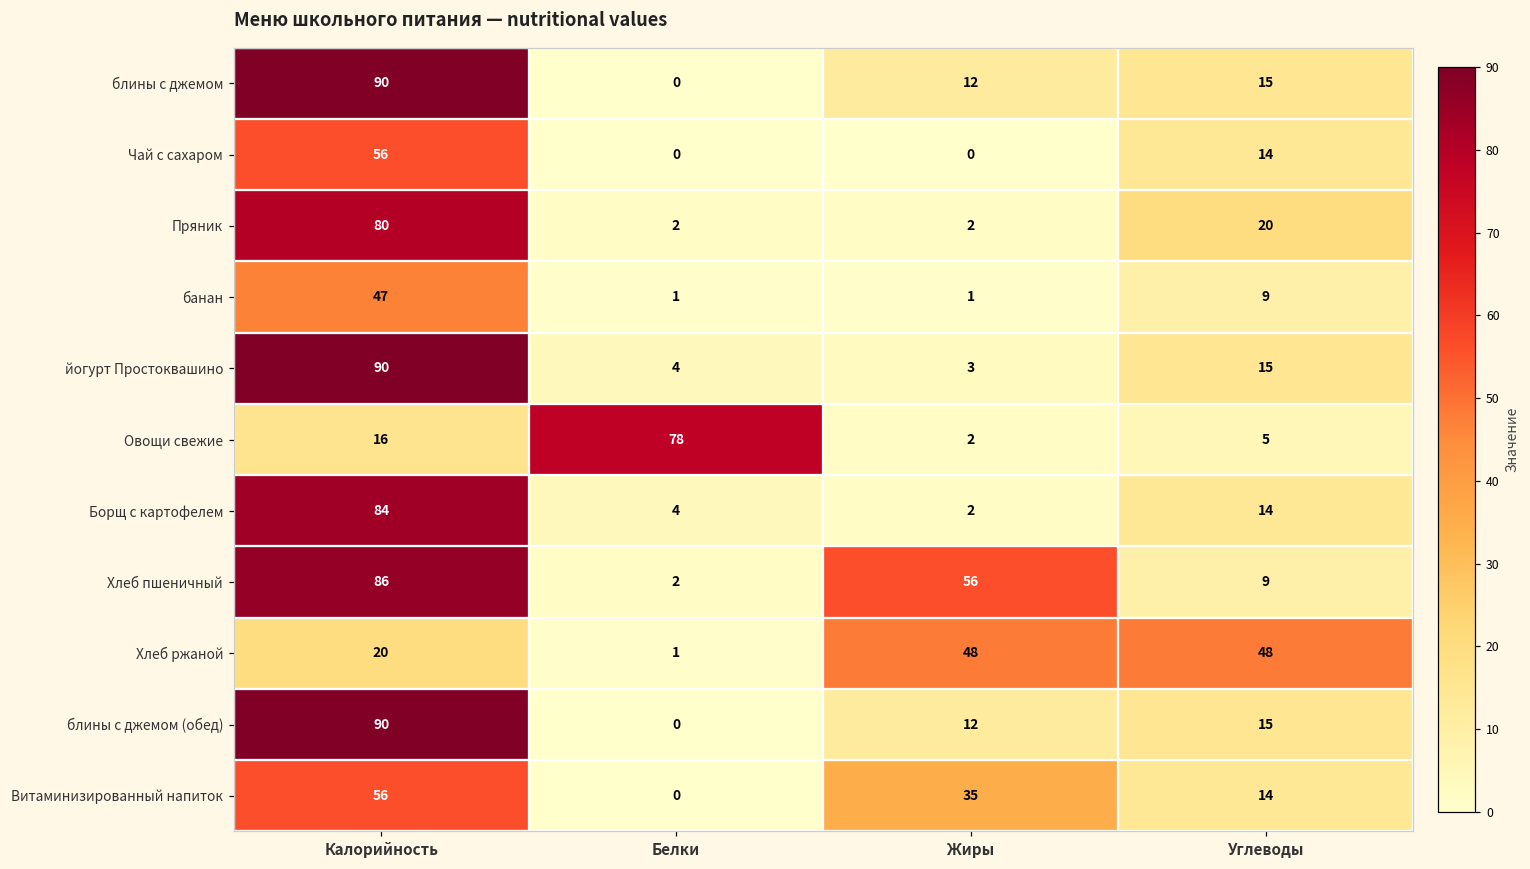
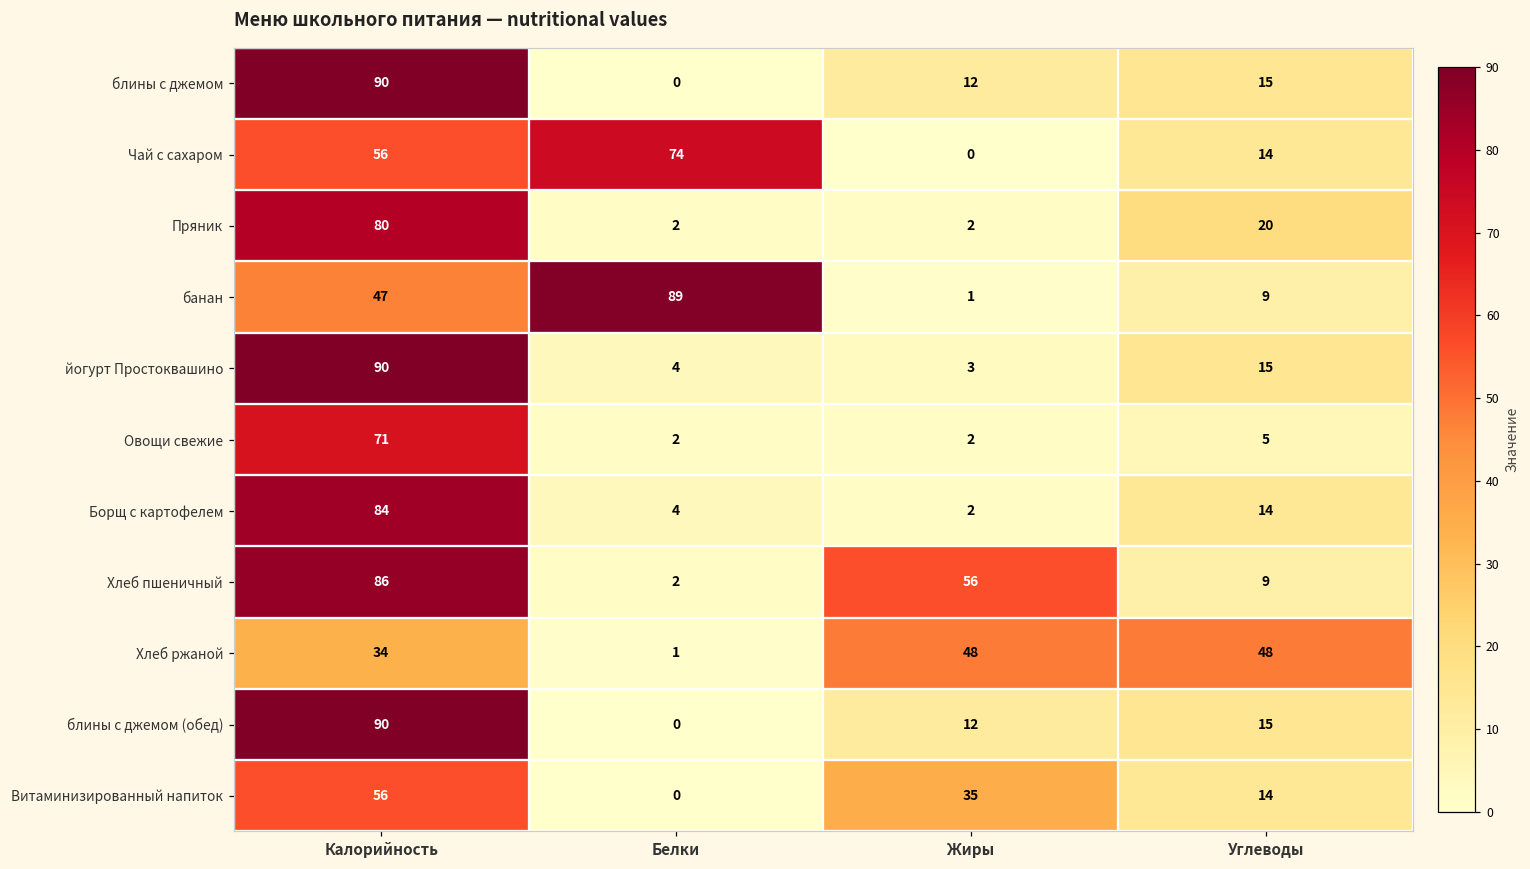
Чай с сахаром, Белки: 0 -> 74
банан, Белки: 1 -> 89
Овощи свежие, Калорийность: 16 -> 71
Овощи свежие, Белки: 78 -> 2
Хлеб ржаной, Калорийность: 20 -> 34
